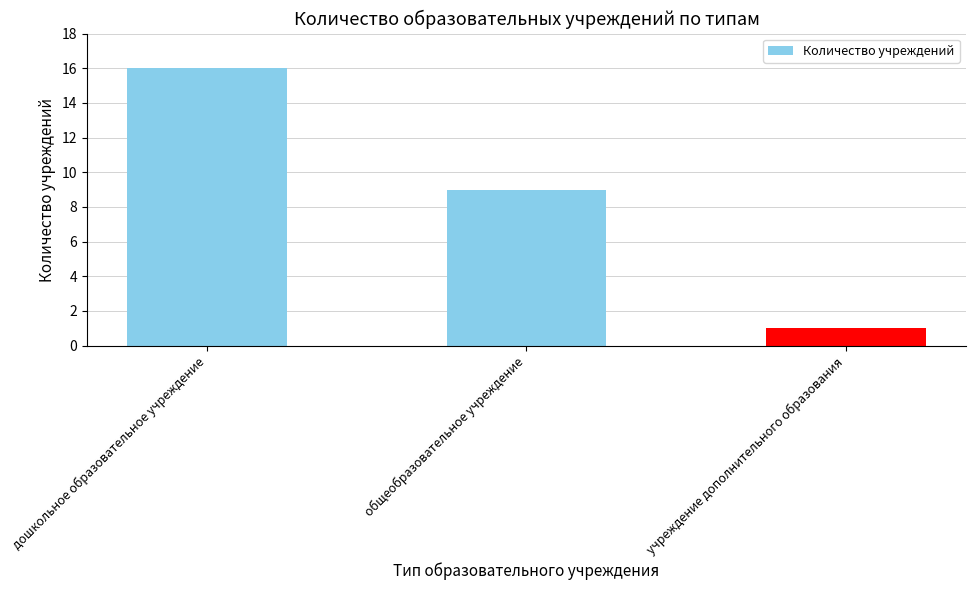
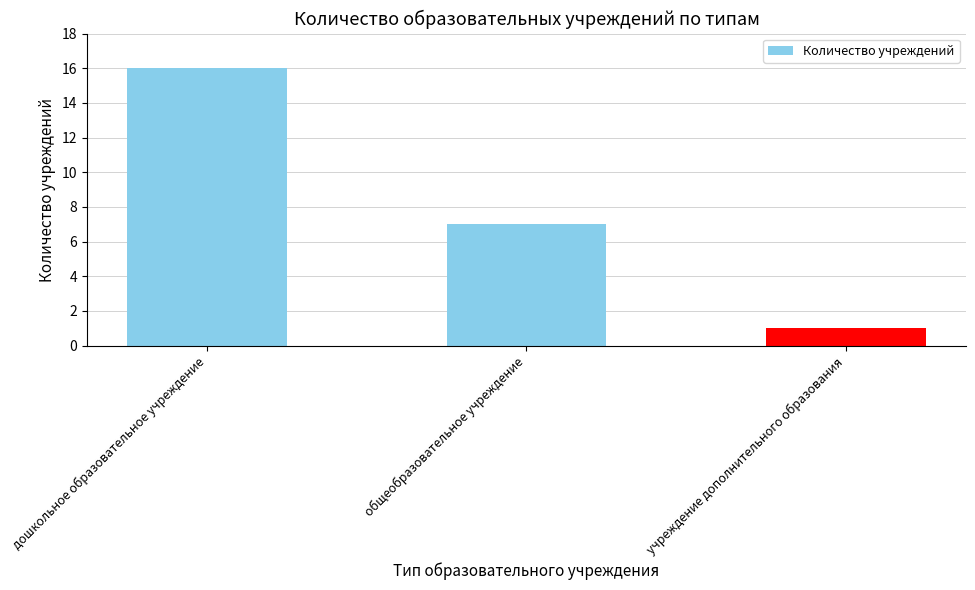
общеобразовательное учреждение: 9 -> 7
